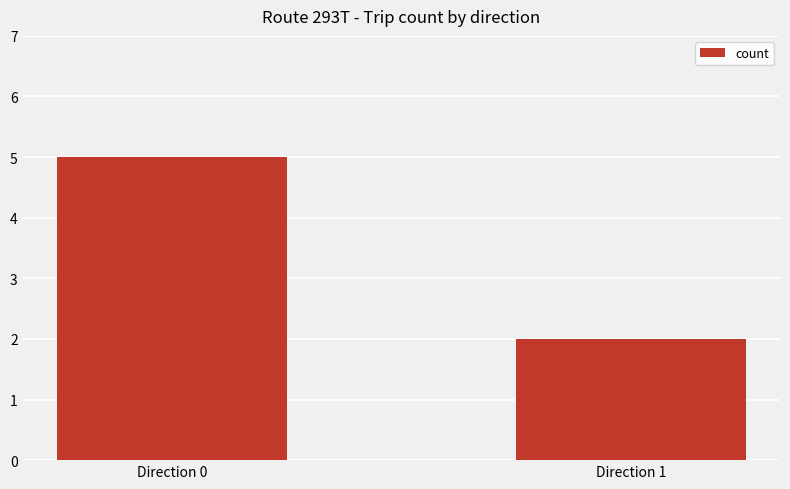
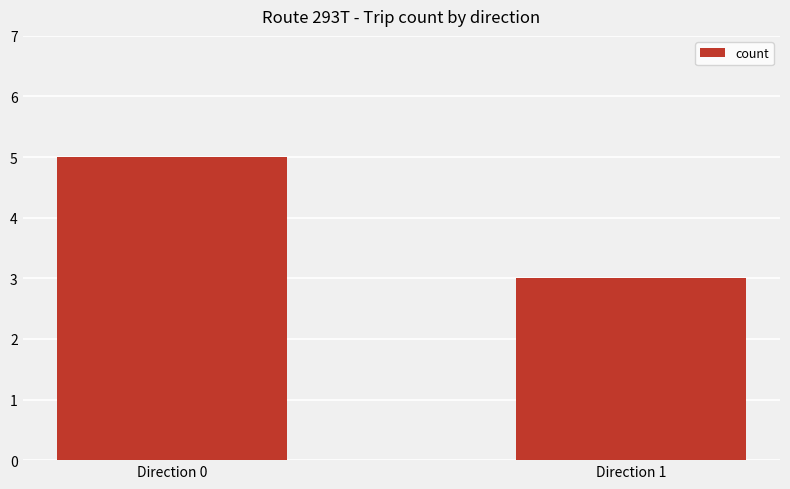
Direction 1: 2 -> 3
